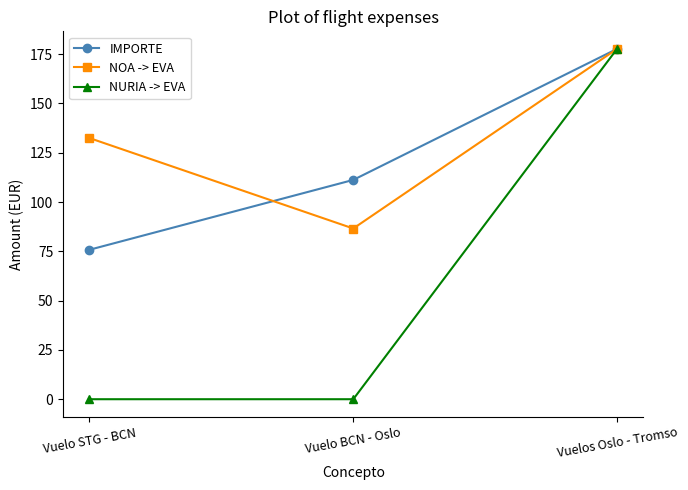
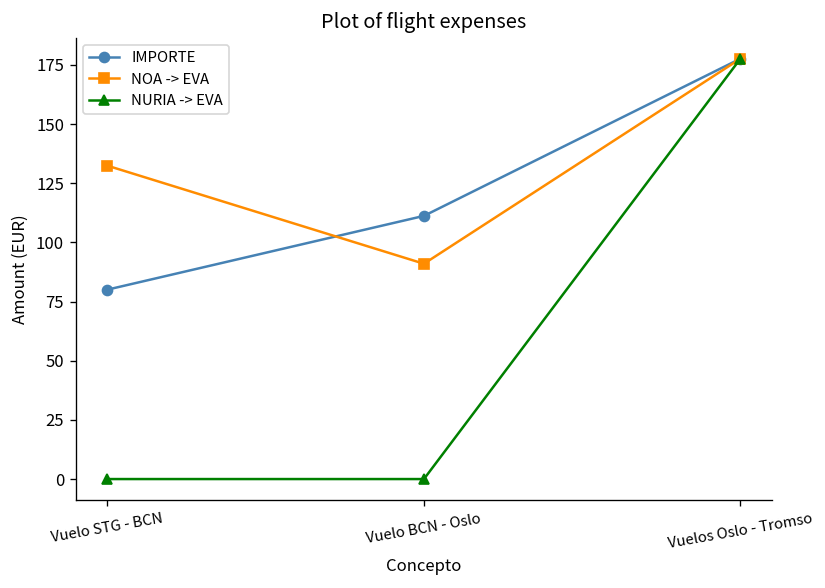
IMPORTE, Vuelo STG - BCN: 76 -> 80
NOA -> EVA, Vuelo BCN - Oslo: 87 -> 91
